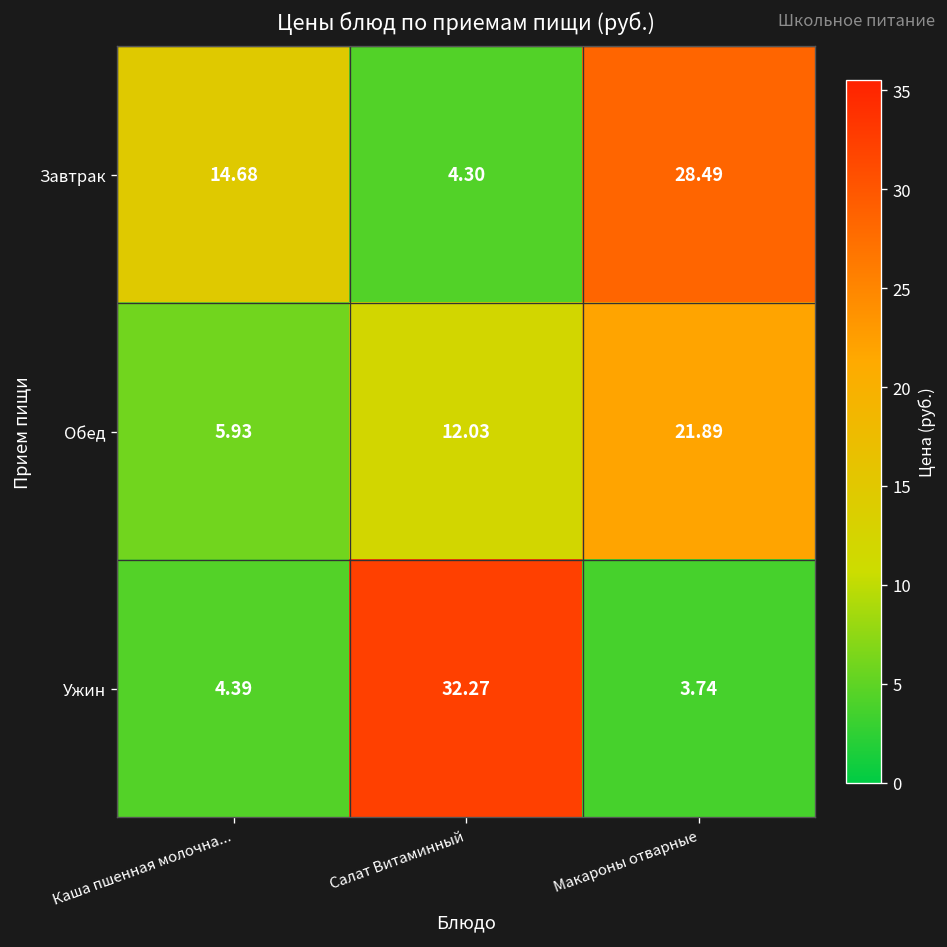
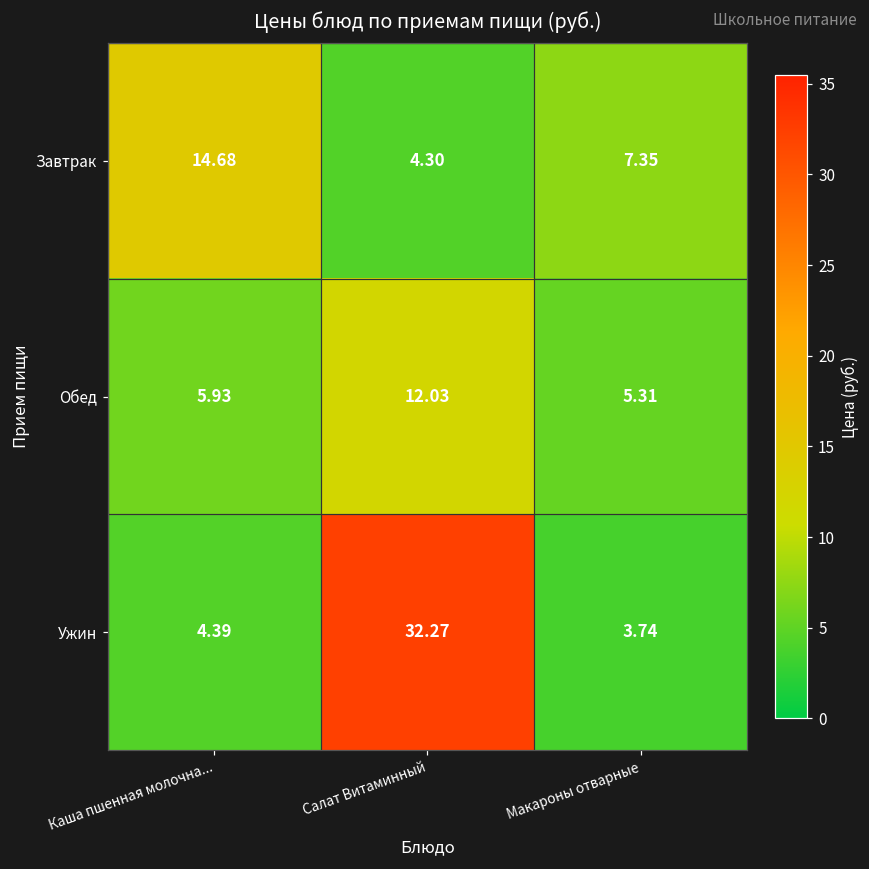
Завтрак, Макароны отварные: 28.49 -> 7.35
Обед, Макароны отварные: 21.89 -> 5.31
